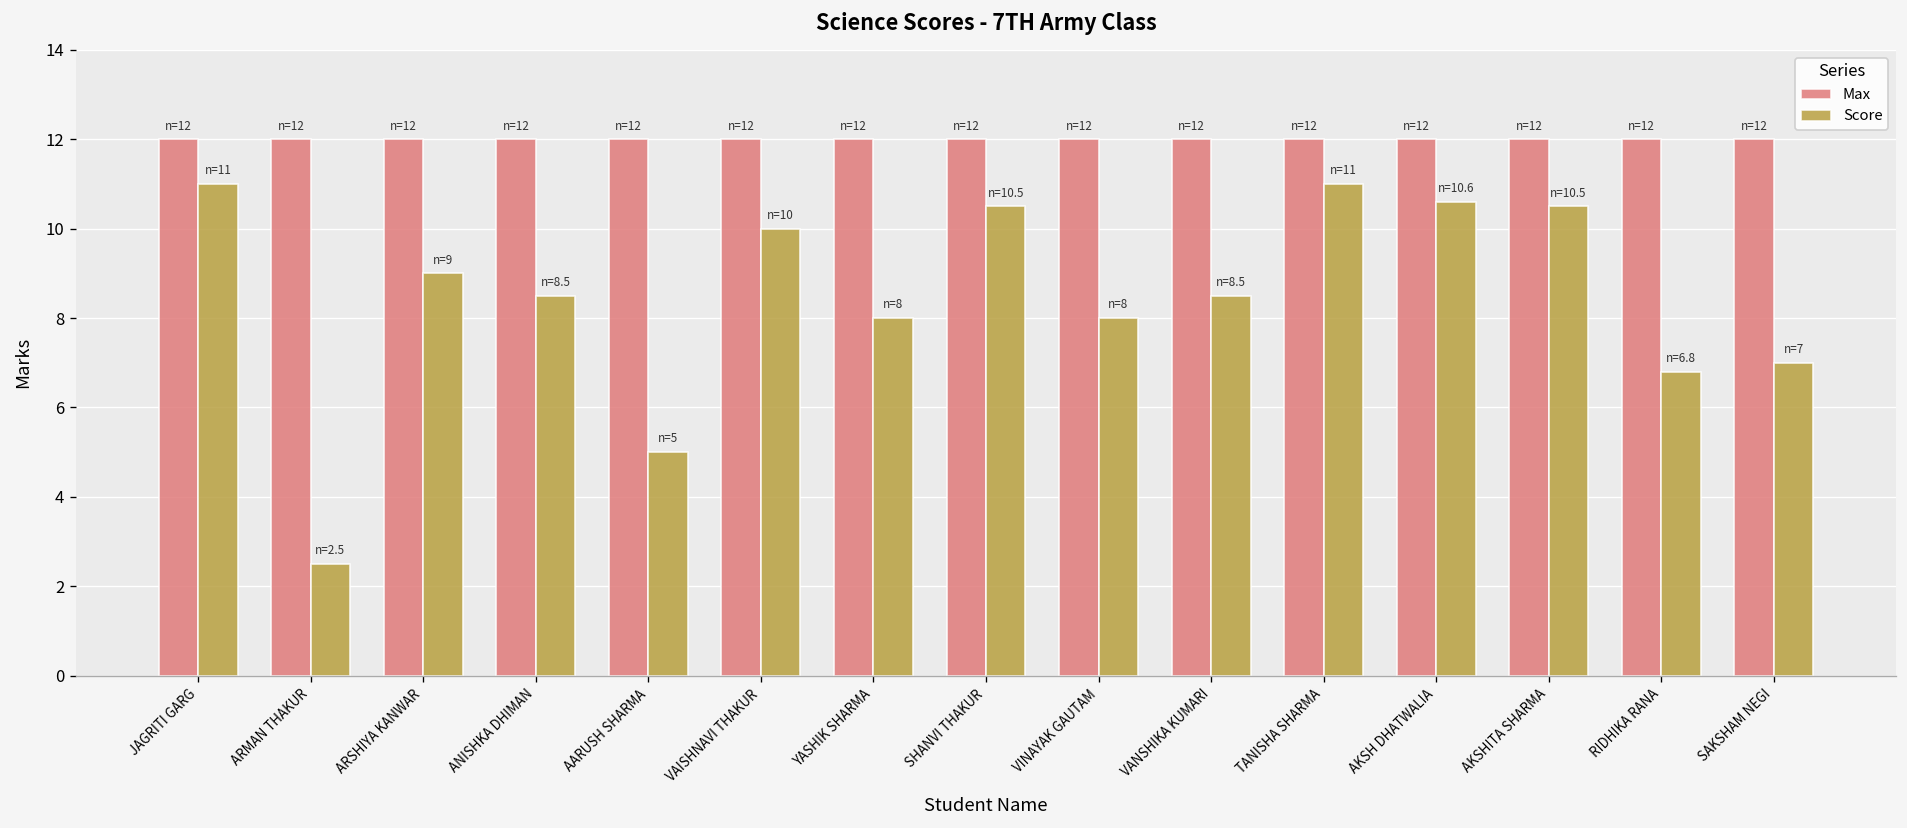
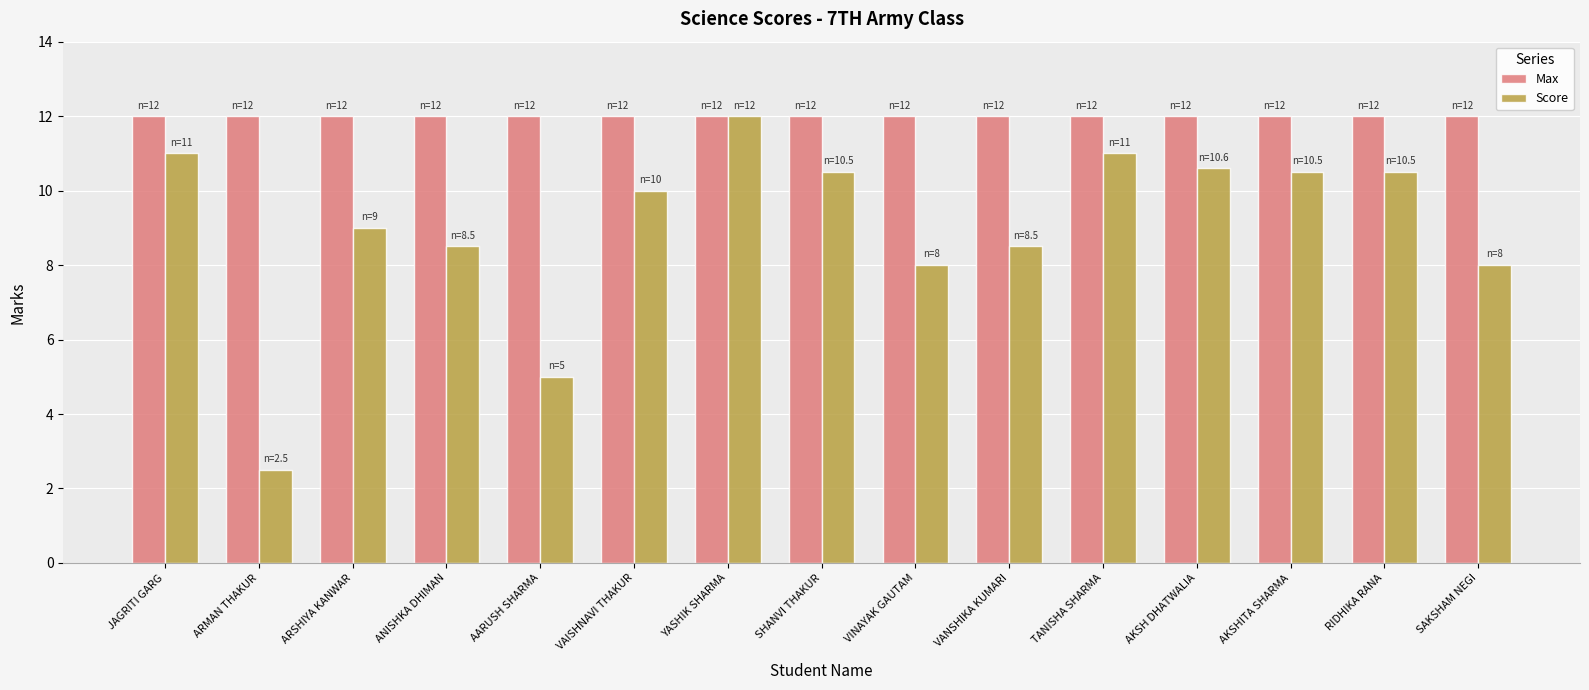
Score, YASHIK SHARMA: 8 -> 12
Score, RIDHIKA RANA: 6.8 -> 10.5
Score, SAKSHAM NEGI: 7 -> 8
